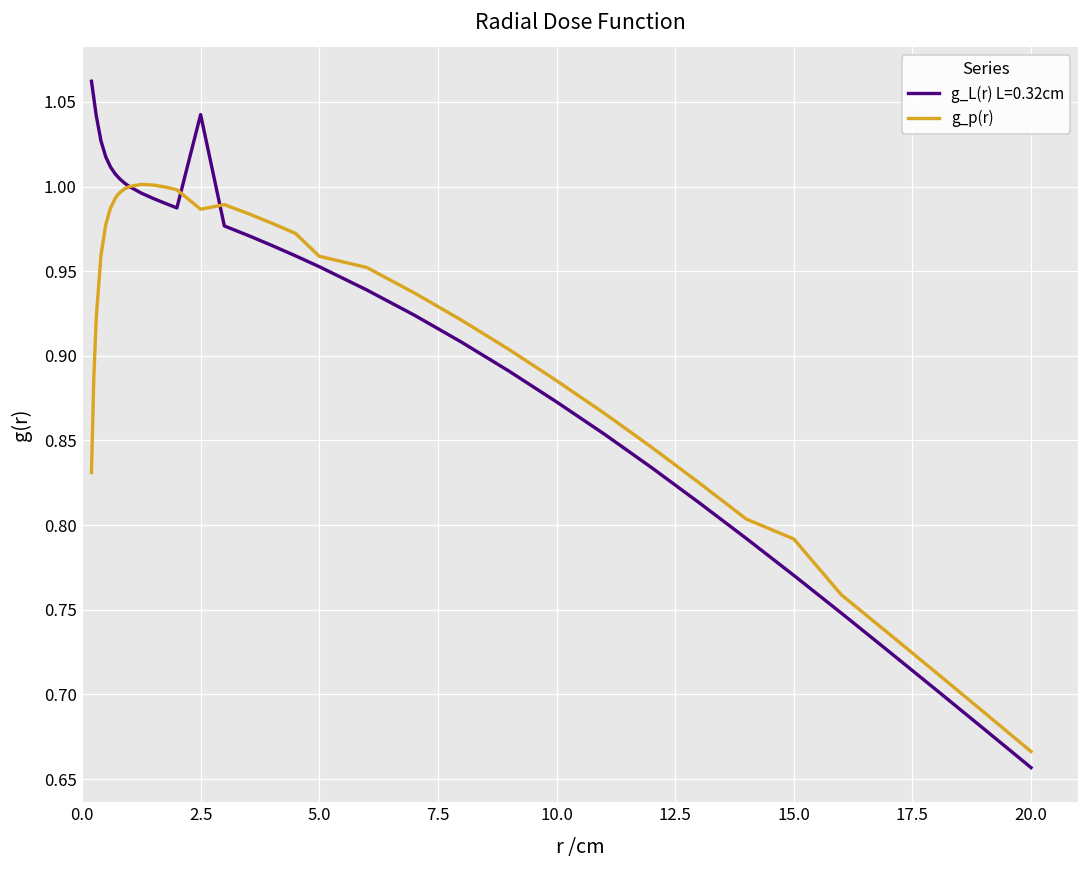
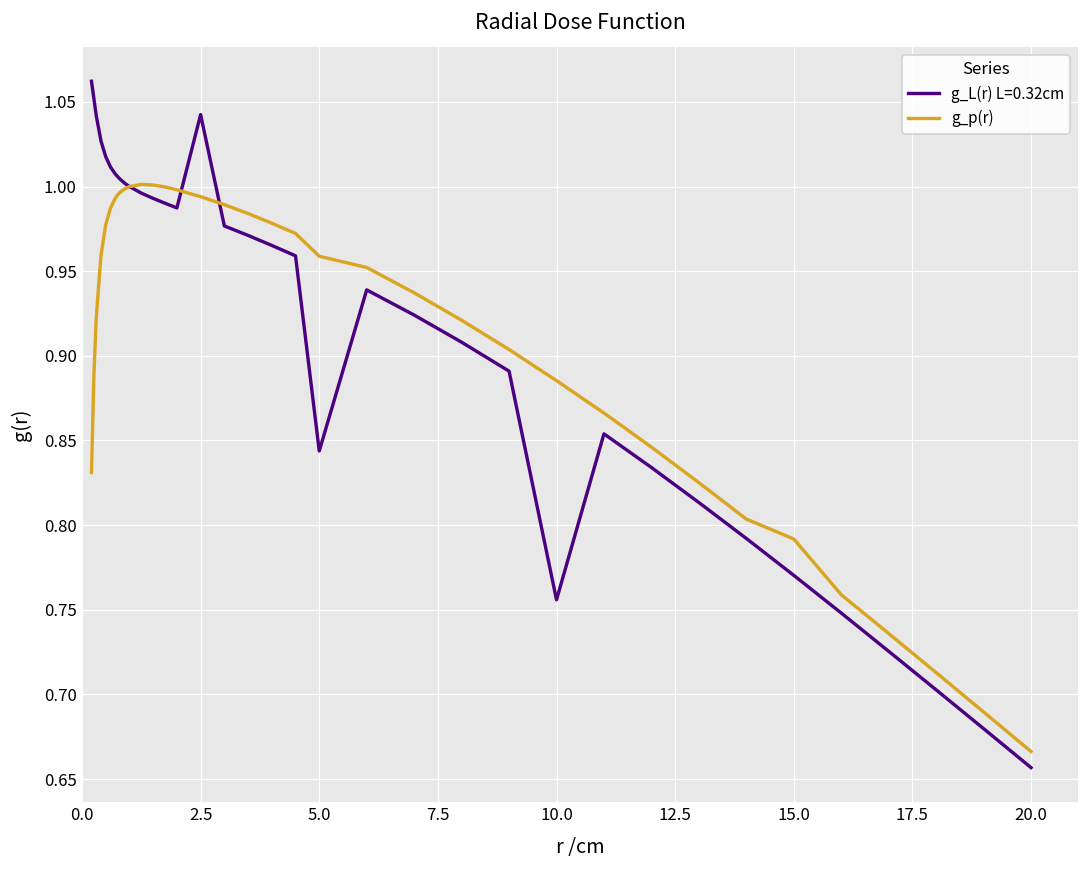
g_p(r), 2.5: 0.987 -> 0.994
g_L(r) L=0.32cm, 5.0: 0.953 -> 0.844
g_L(r) L=0.32cm, 10.0: 0.873 -> 0.756
